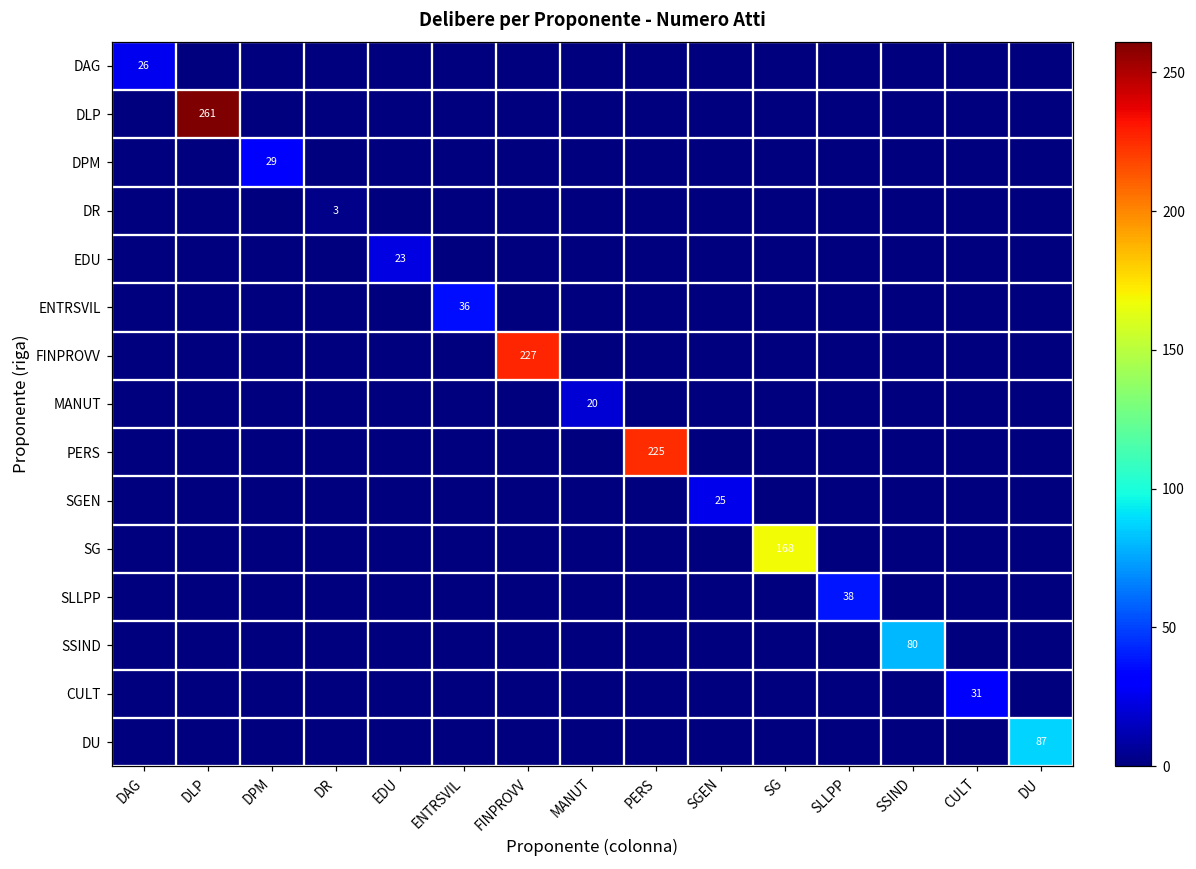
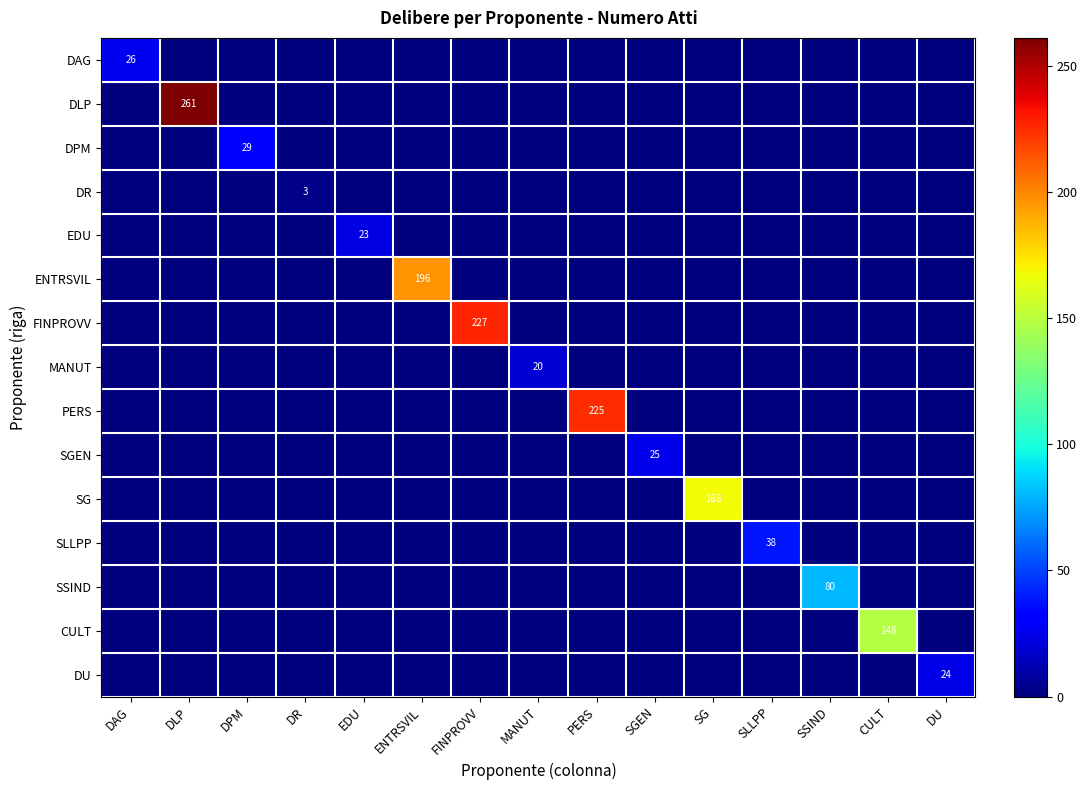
ENTRSVIL, ENTRSVIL: 36 -> 196
CULT, CULT: 31 -> 148
DU, DU: 87 -> 24
